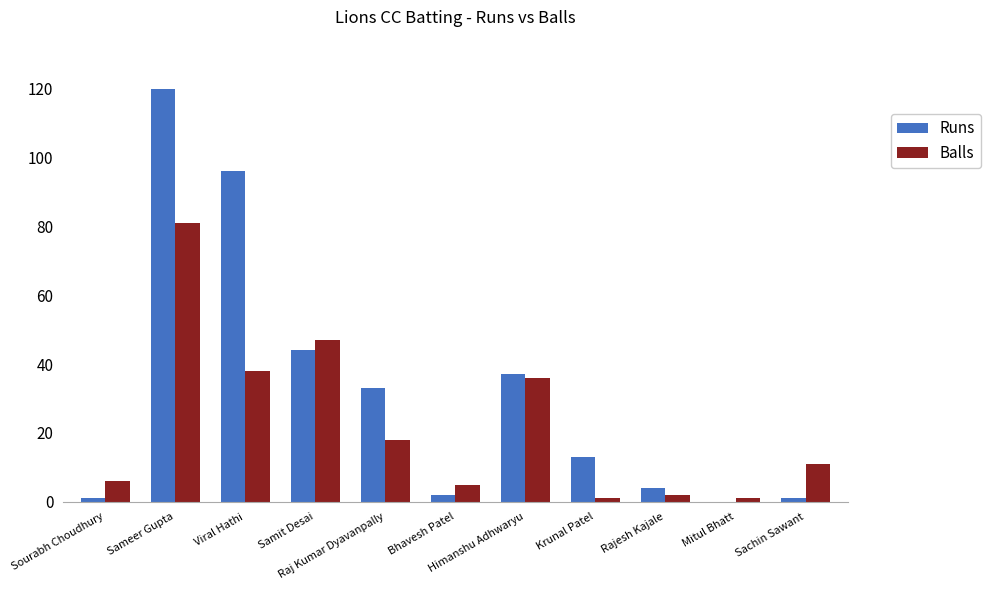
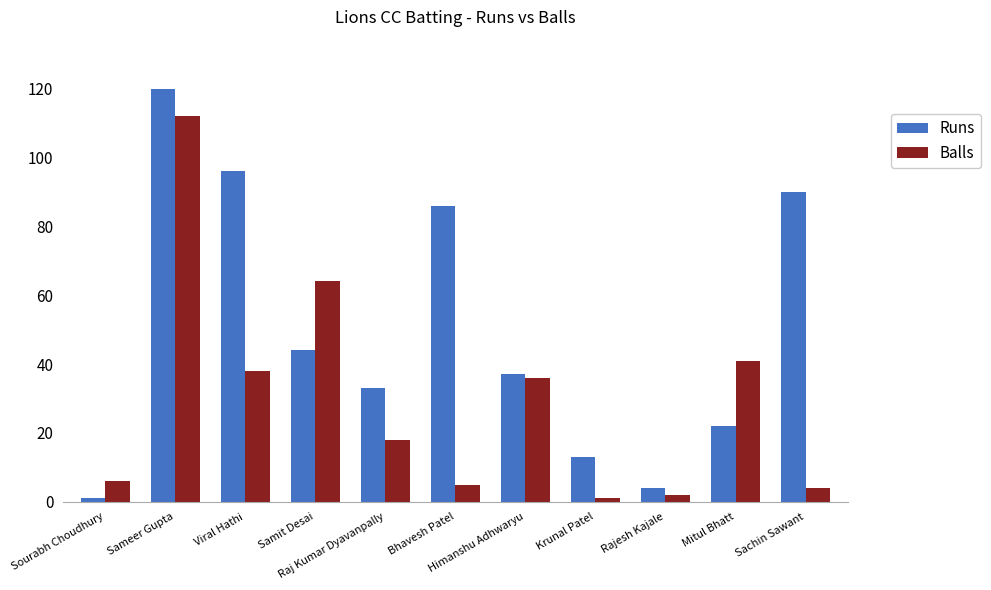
Balls, Sameer Gupta: 81 -> 112
Balls, Samit Desai: 47 -> 64
Runs, Bhavesh Patel: 2 -> 86
Runs, Mitul Bhatt: 0 -> 22
Balls, Mitul Bhatt: 1 -> 41
Runs, Sachin Sawant: 1 -> 90
Balls, Sachin Sawant: 11 -> 4
